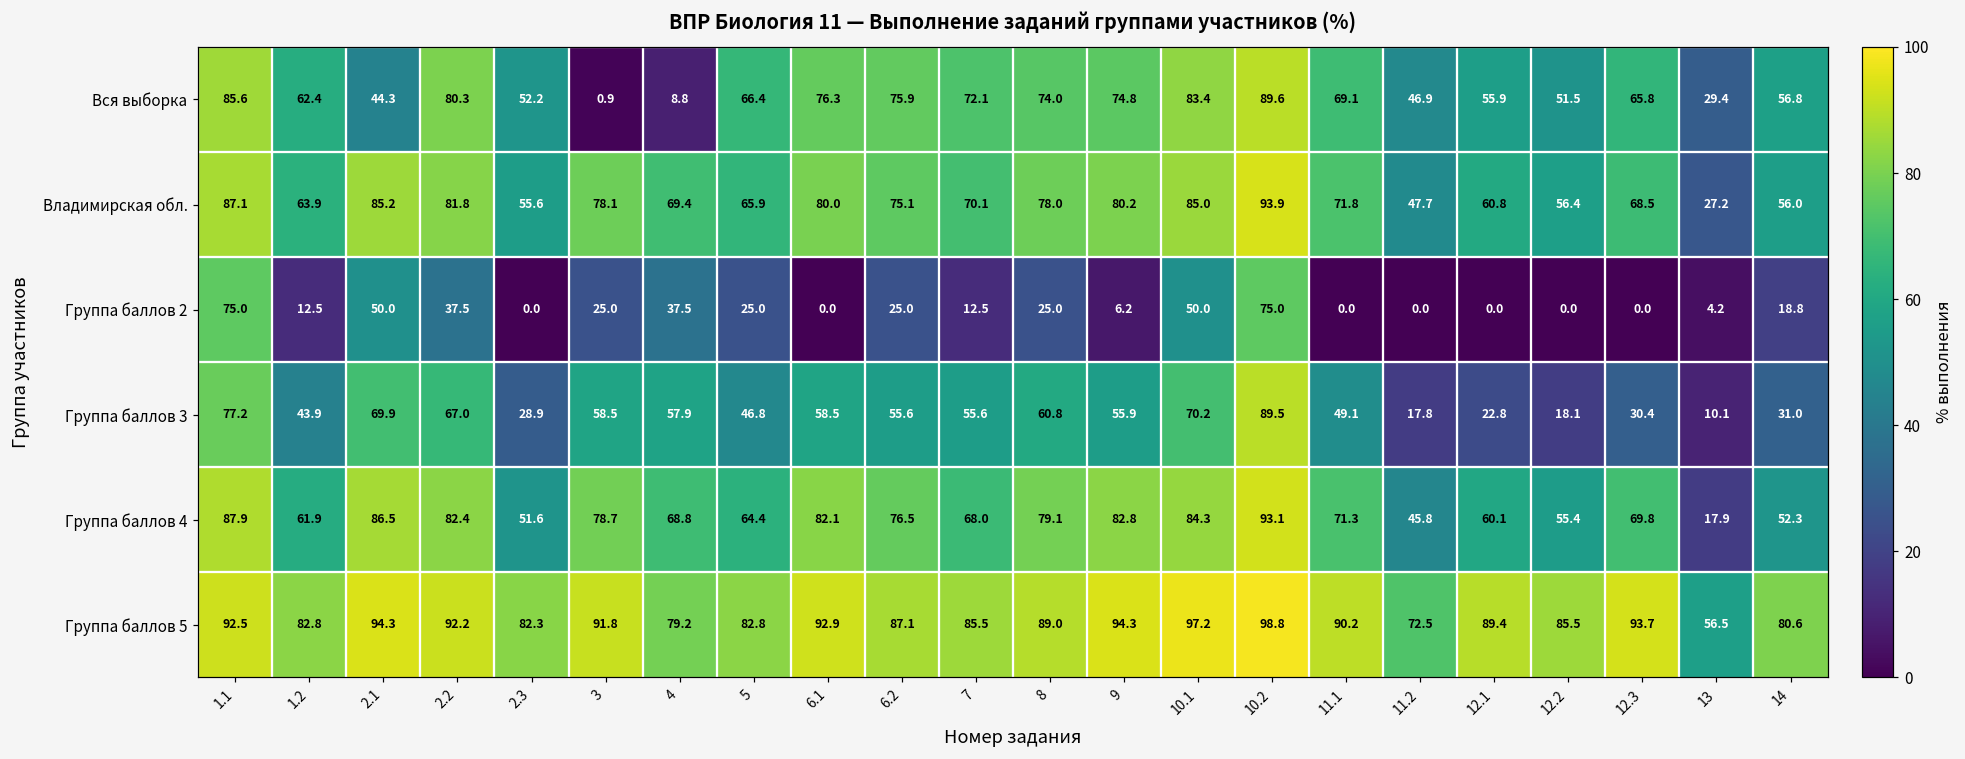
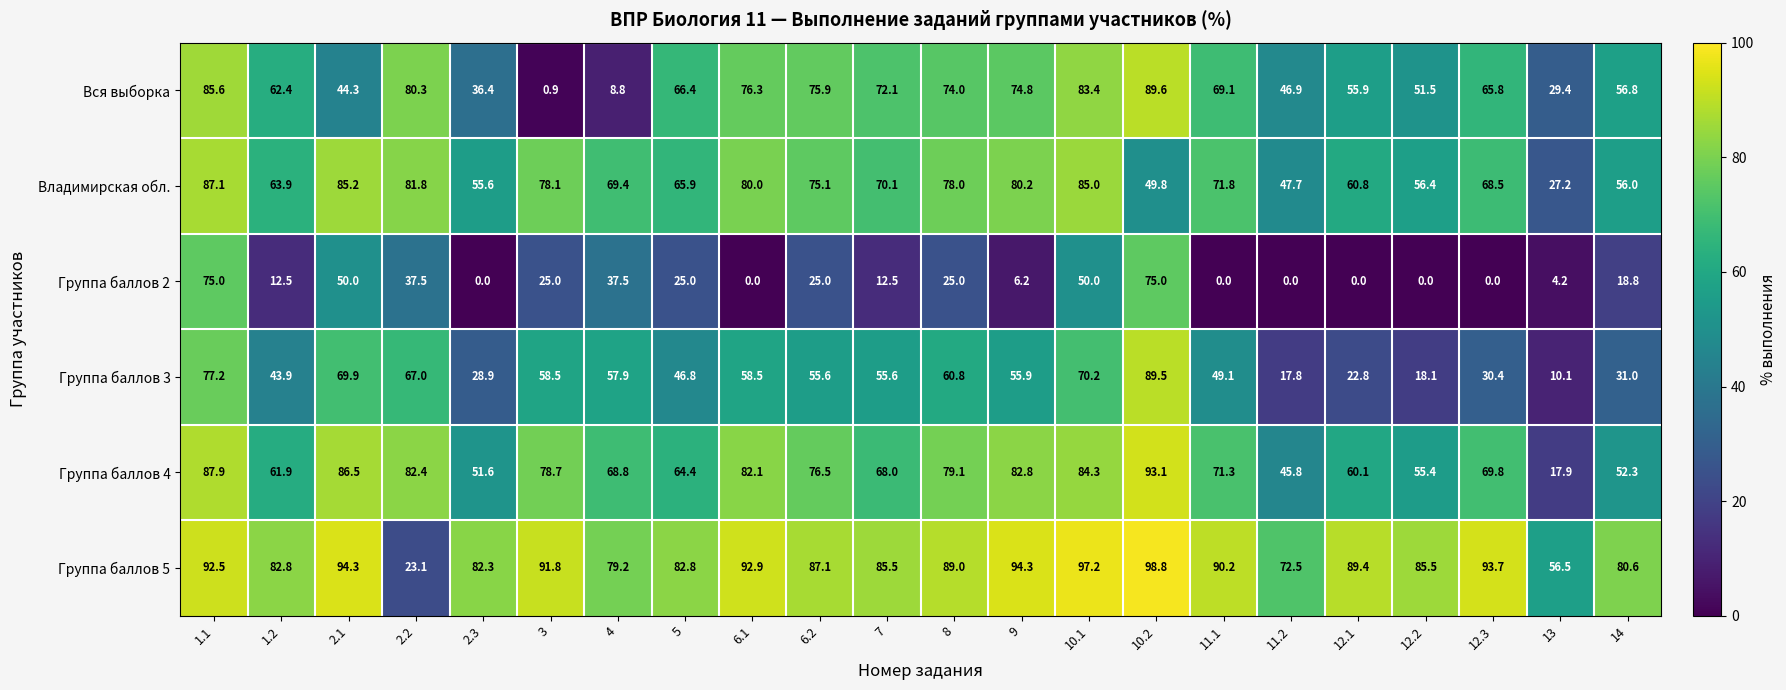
Вся выборка, 2.3: 52.2 -> 36.4
Владимирская обл., 10.2: 93.9 -> 49.8
Группа баллов 5, 2.2: 92.2 -> 23.1
